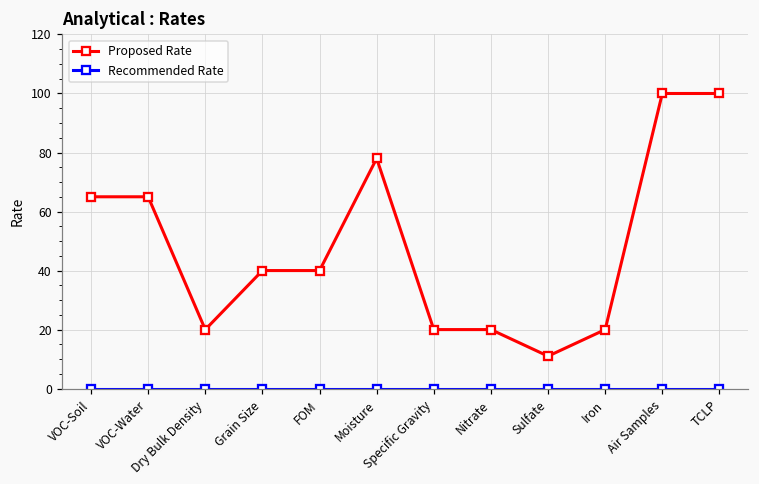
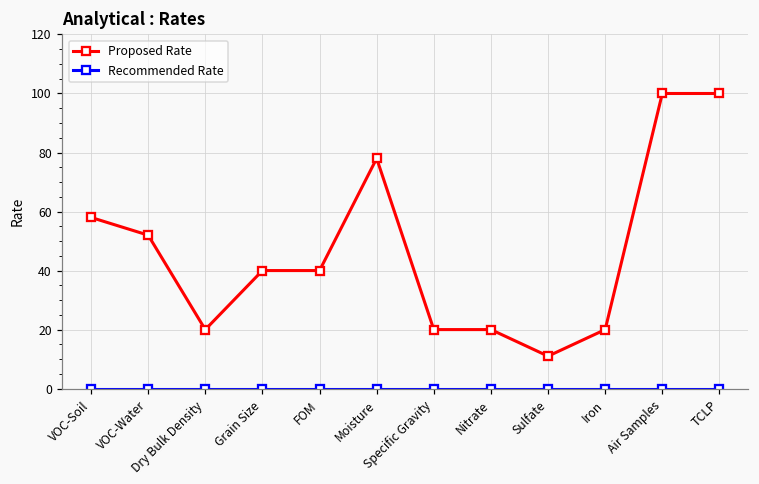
Proposed Rate, VOC-Soil: 65 -> 58
Proposed Rate, VOC-Water: 65 -> 52
